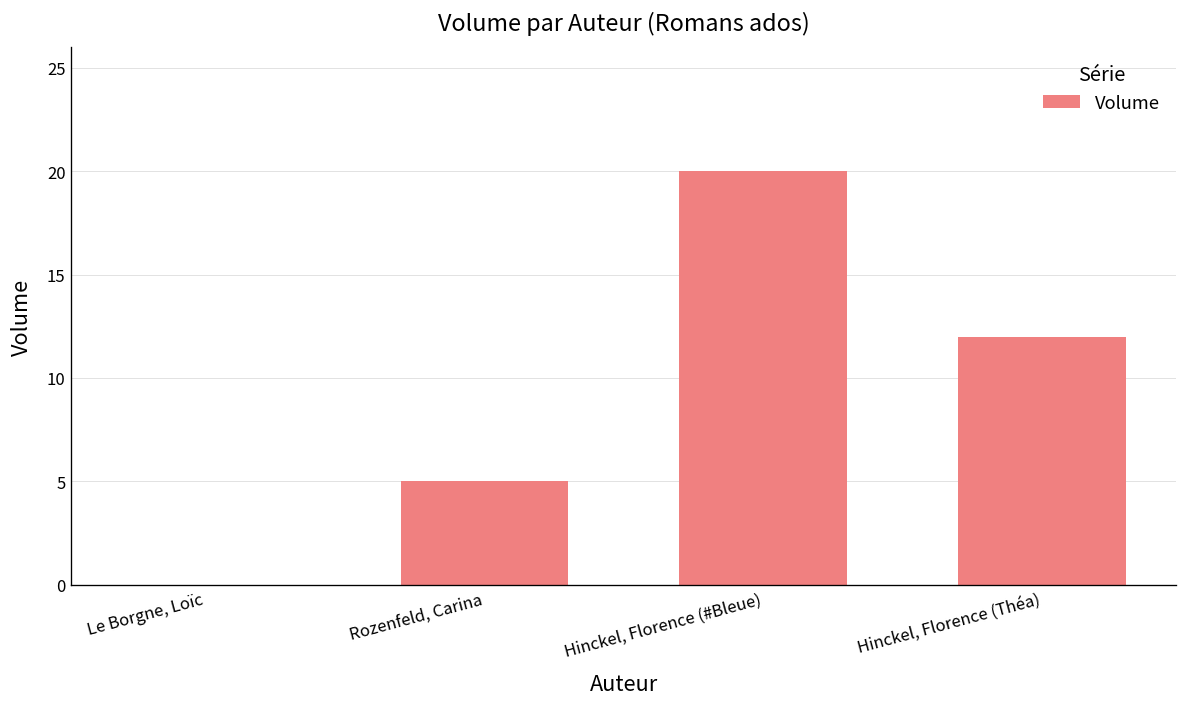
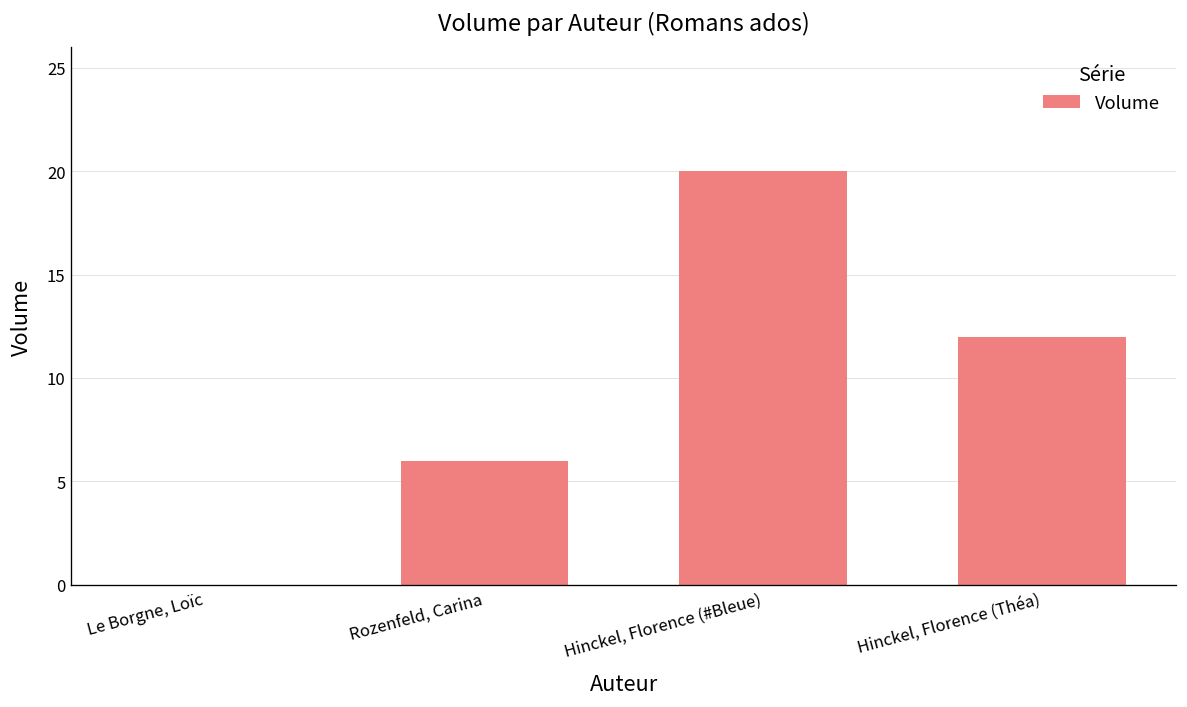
Rozenfeld, Carina: 5 -> 6
